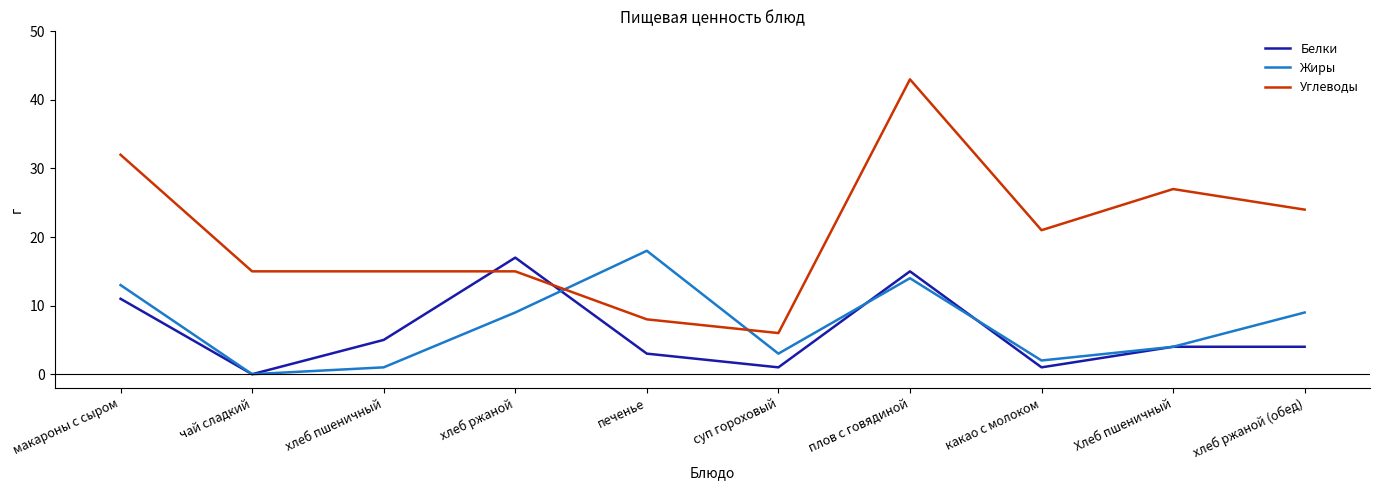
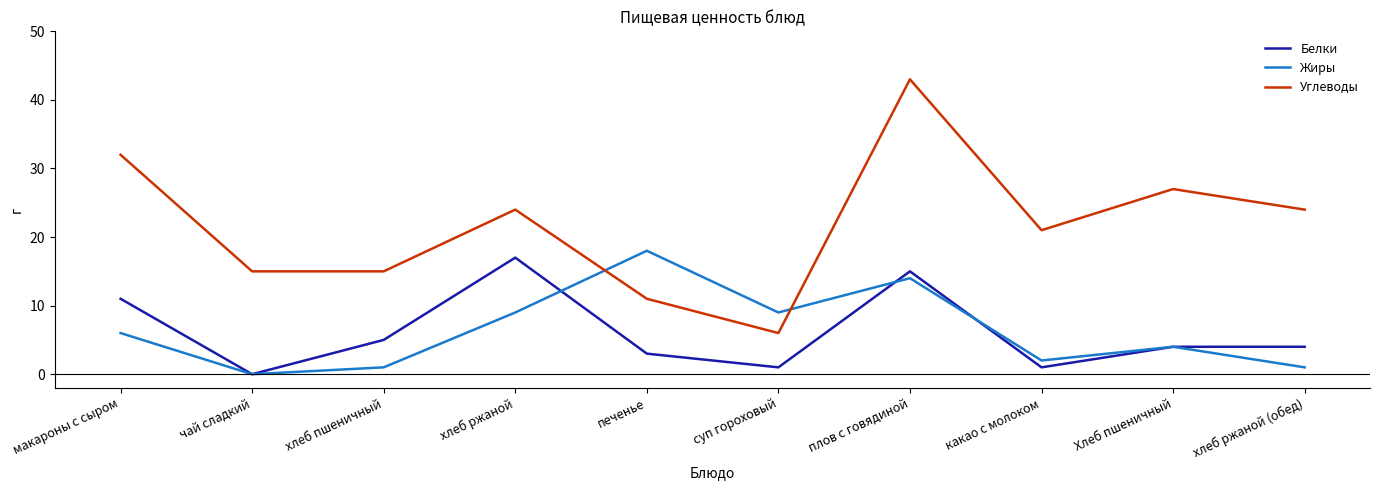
Жиры, макароны с сыром: 13 -> 6
Углеводы, хлеб ржаной: 15 -> 24
Углеводы, печенье: 8 -> 11
Жиры, суп гороховый: 3 -> 9
Жиры, хлеб ржаной (обед): 9 -> 1
